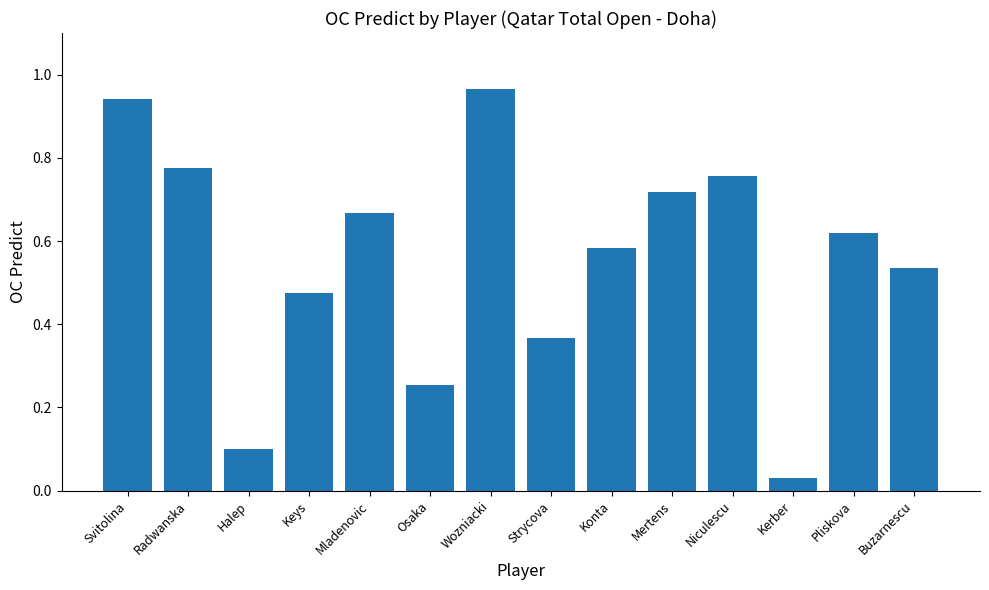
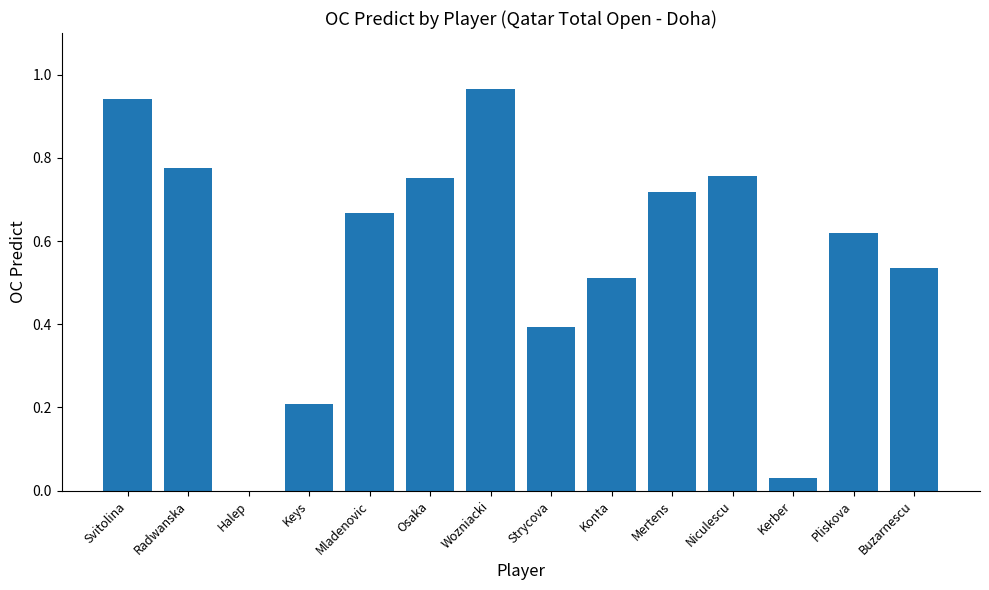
Halep: 0.1 -> 0.0
Keys: 0.48 -> 0.21
Osaka: 0.25 -> 0.75
Strycova: 0.37 -> 0.39
Konta: 0.58 -> 0.51
